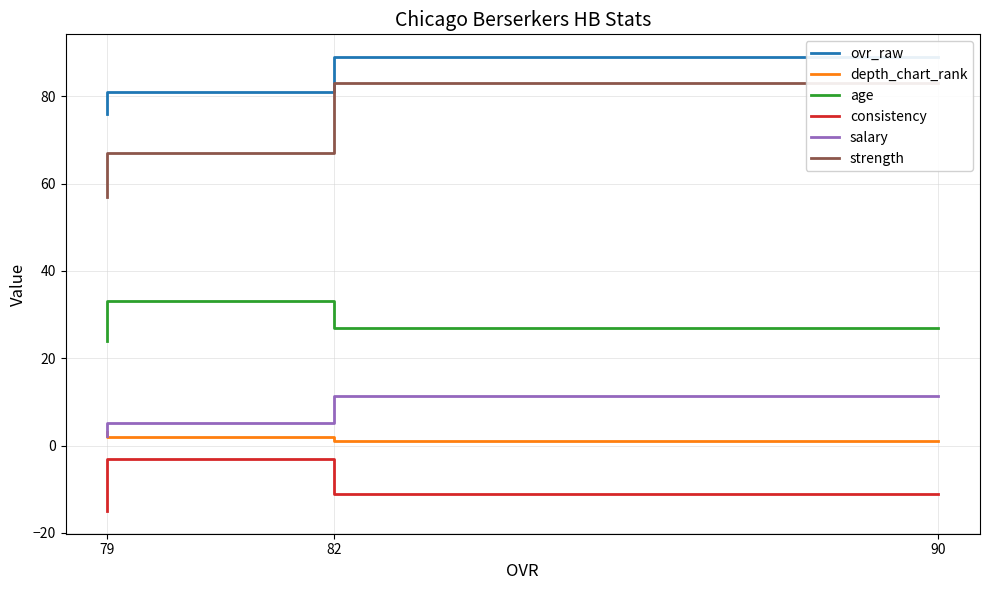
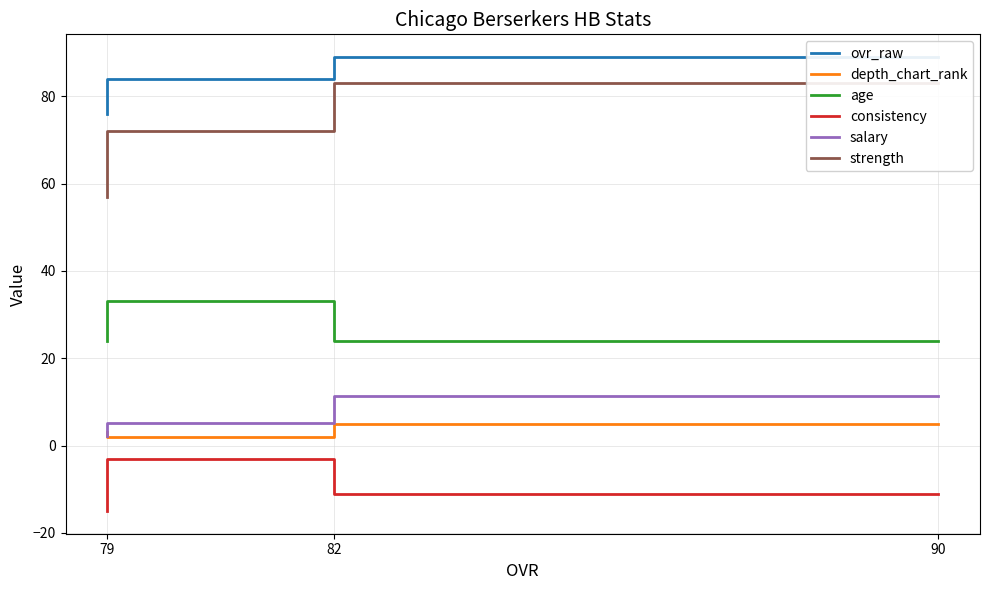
ovr_raw, 82: 81 -> 84
strength, 82: 67 -> 72
depth_chart_rank, 90: 1 -> 5
age, 90: 27 -> 24
